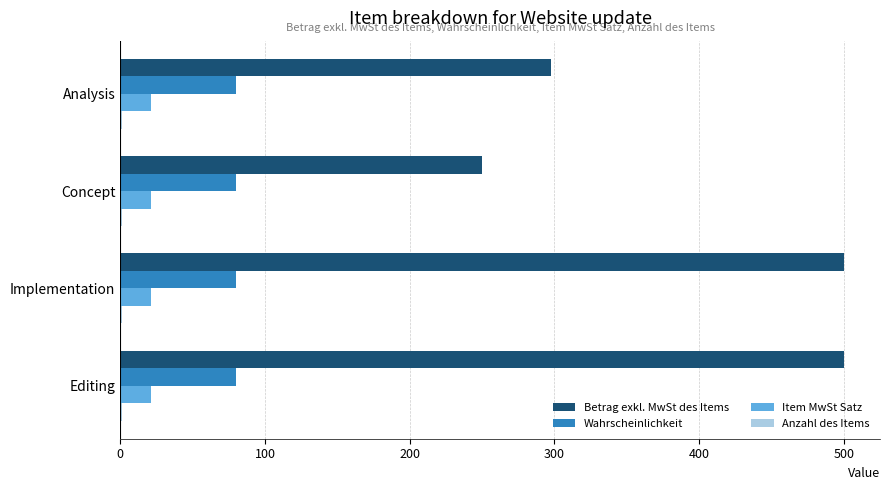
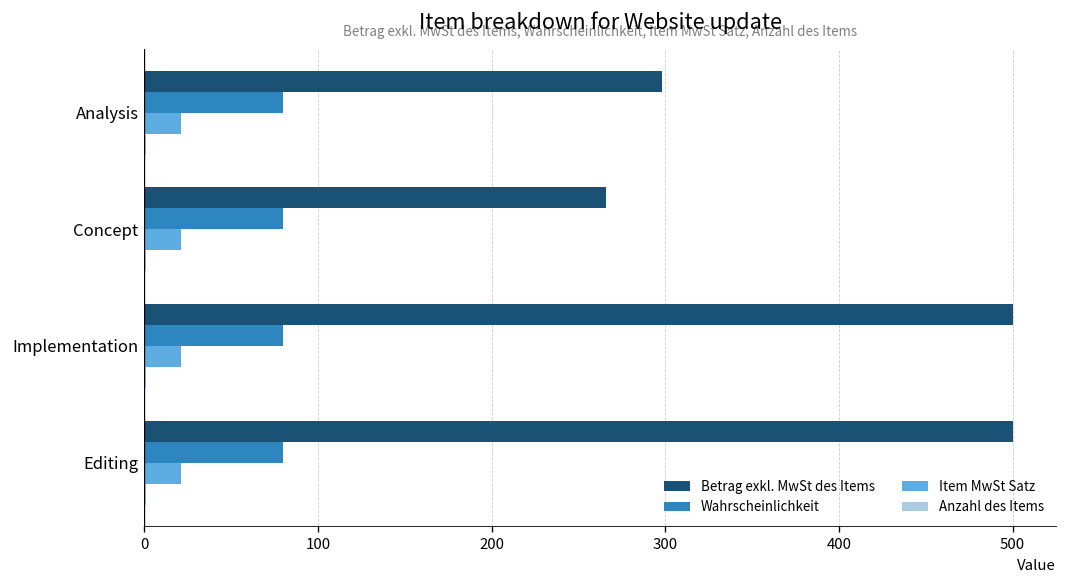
Betrag exkl. MwSt des Items, Concept: 250 -> 266
